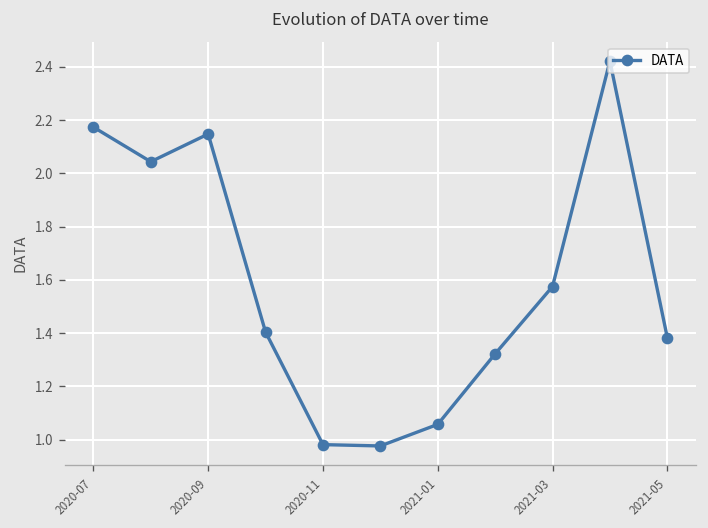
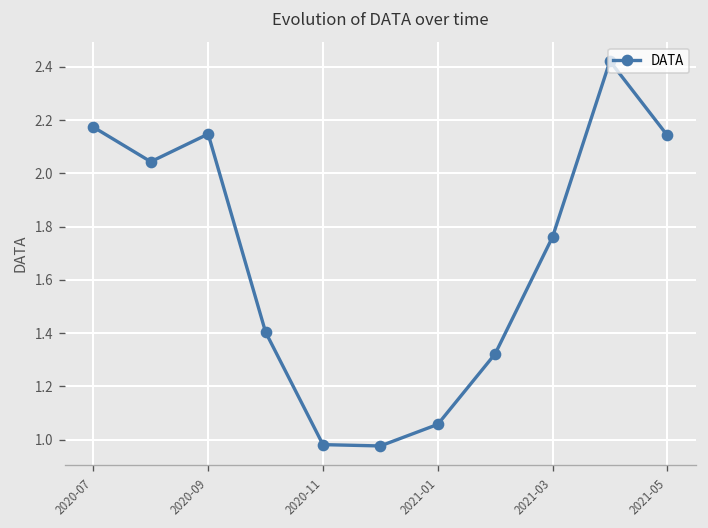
2021-03: 1.58 -> 1.76
2021-05: 1.38 -> 2.14
